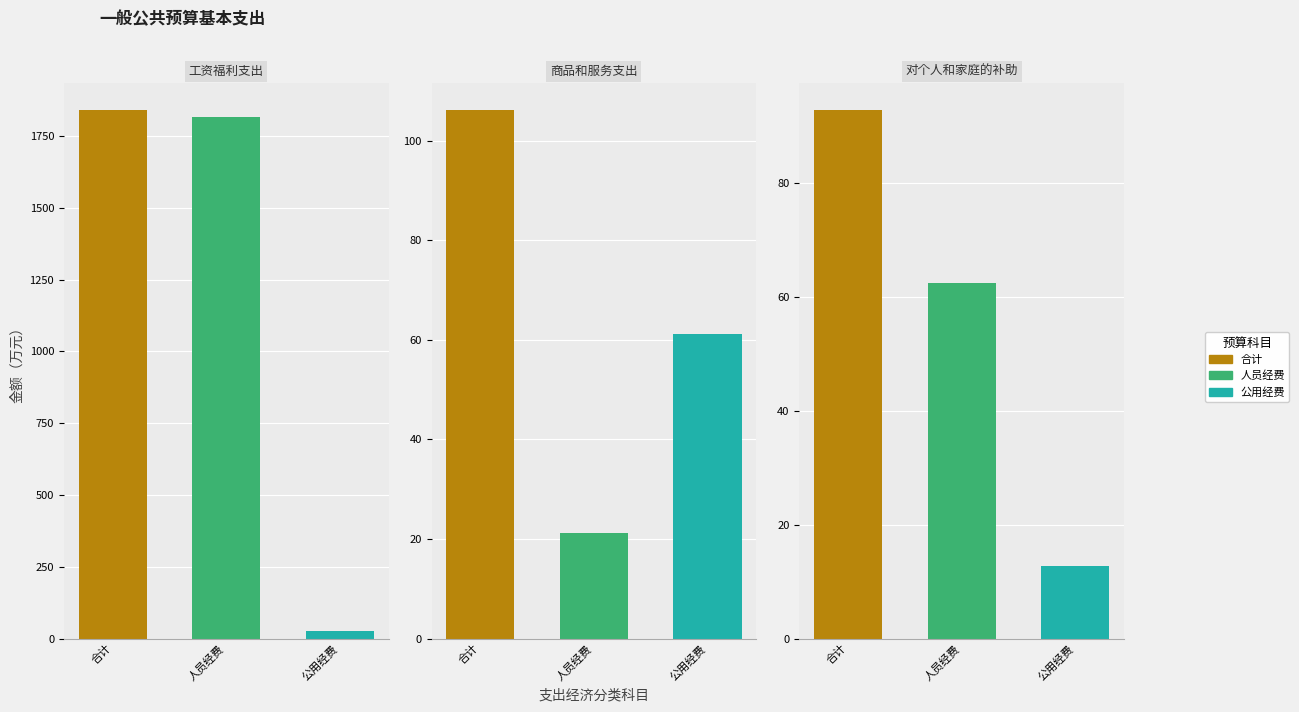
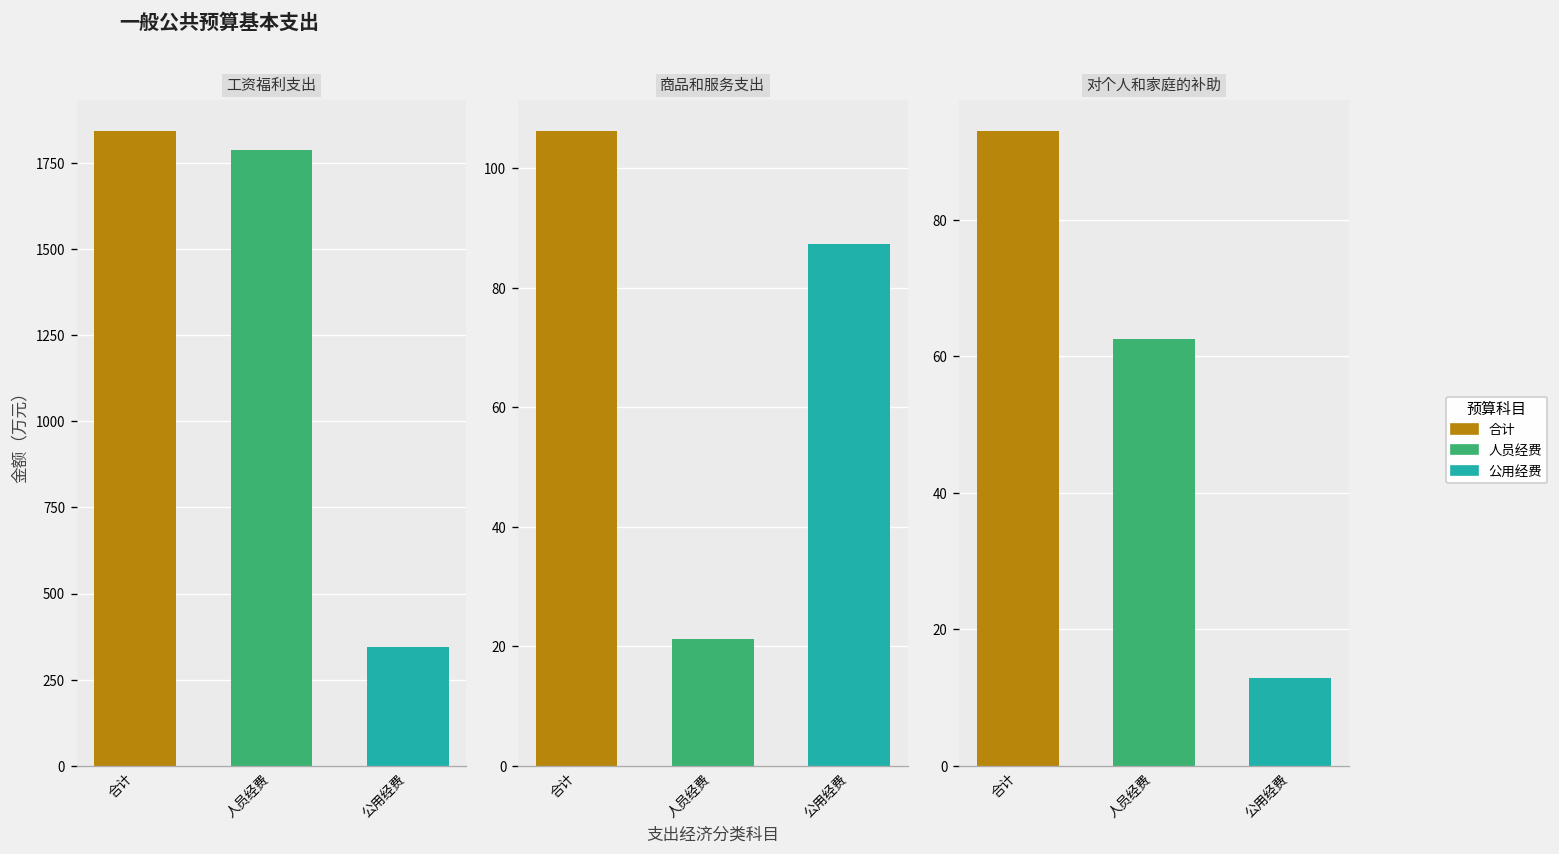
工资福利支出, 人员经费: 1820 -> 1790
工资福利支出, 公用经费: 30 -> 340
商品和服务支出, 公用经费: 61 -> 87
